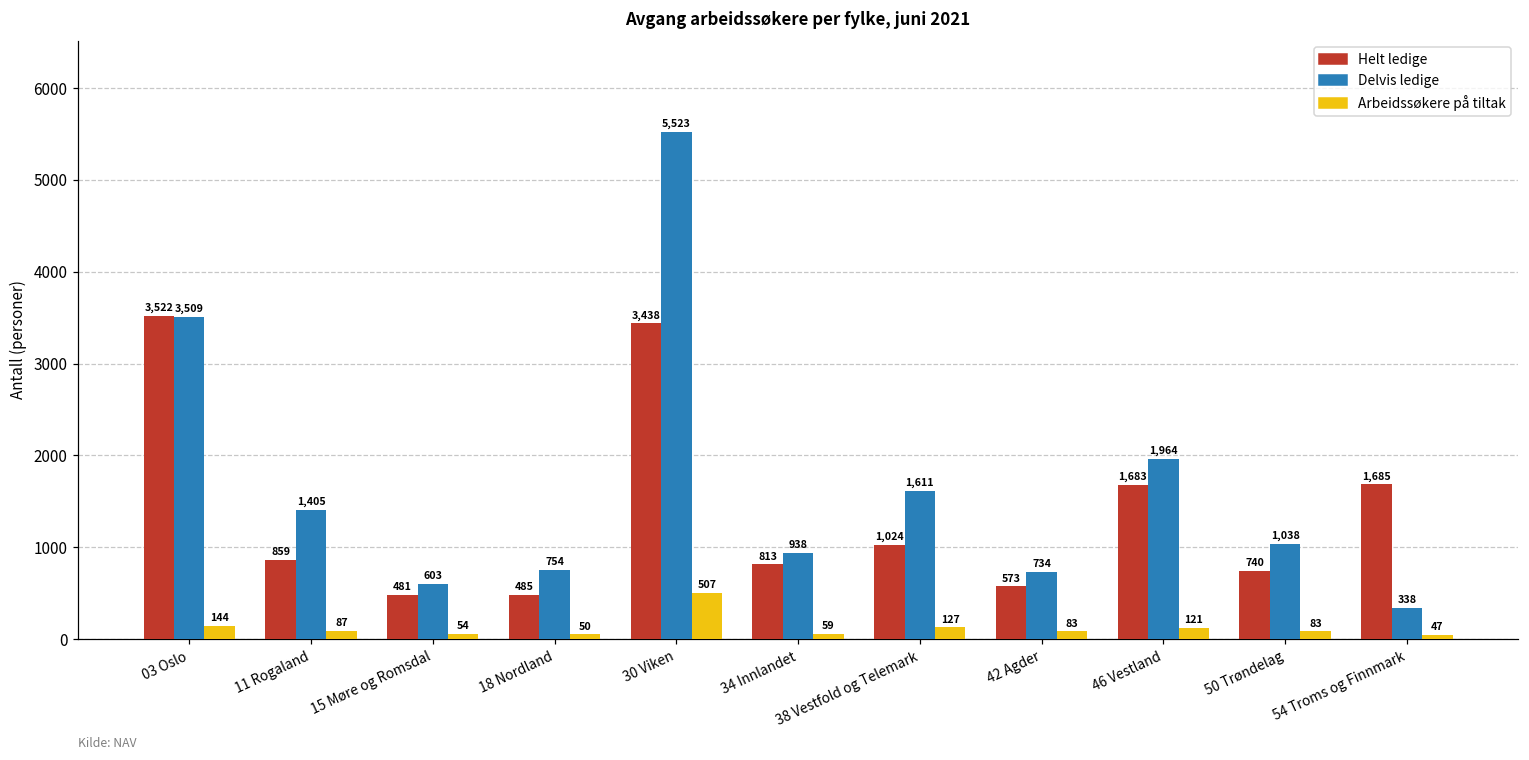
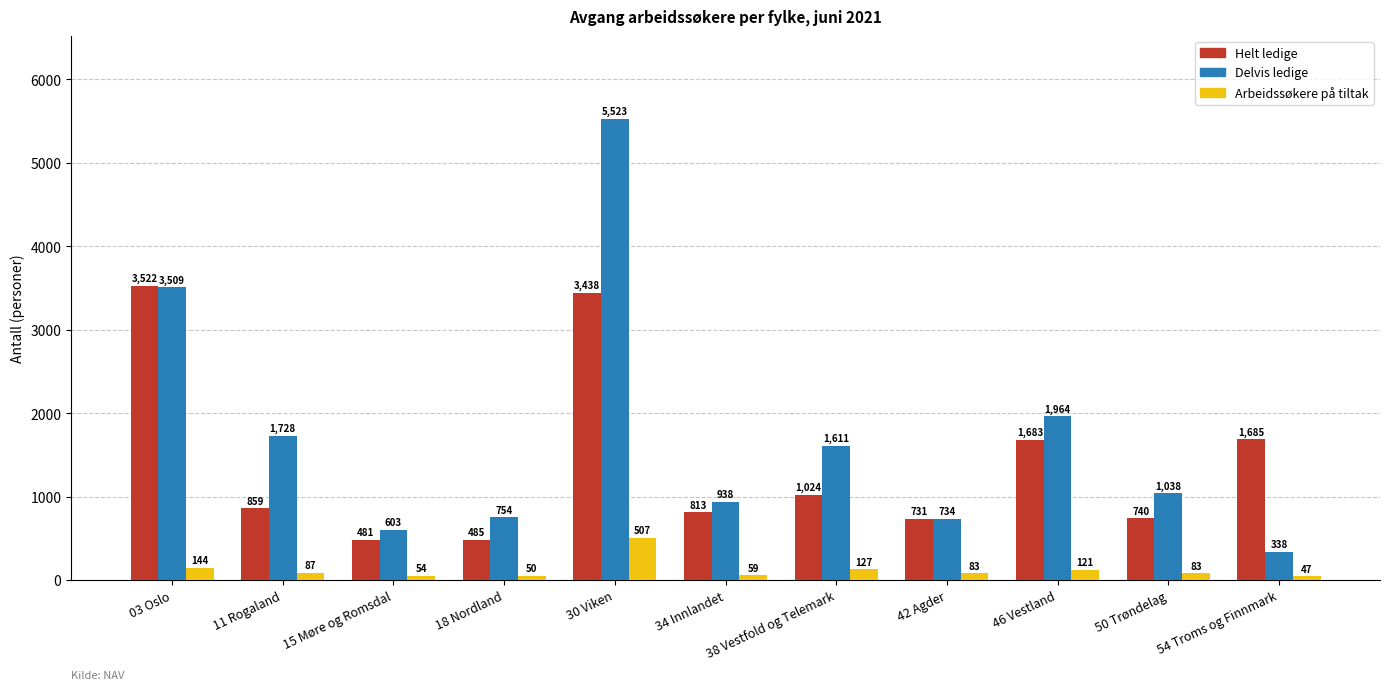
Delvis ledige, 11 Rogaland: 1,405 -> 1,728
Helt ledige, 42 Agder: 573 -> 731
